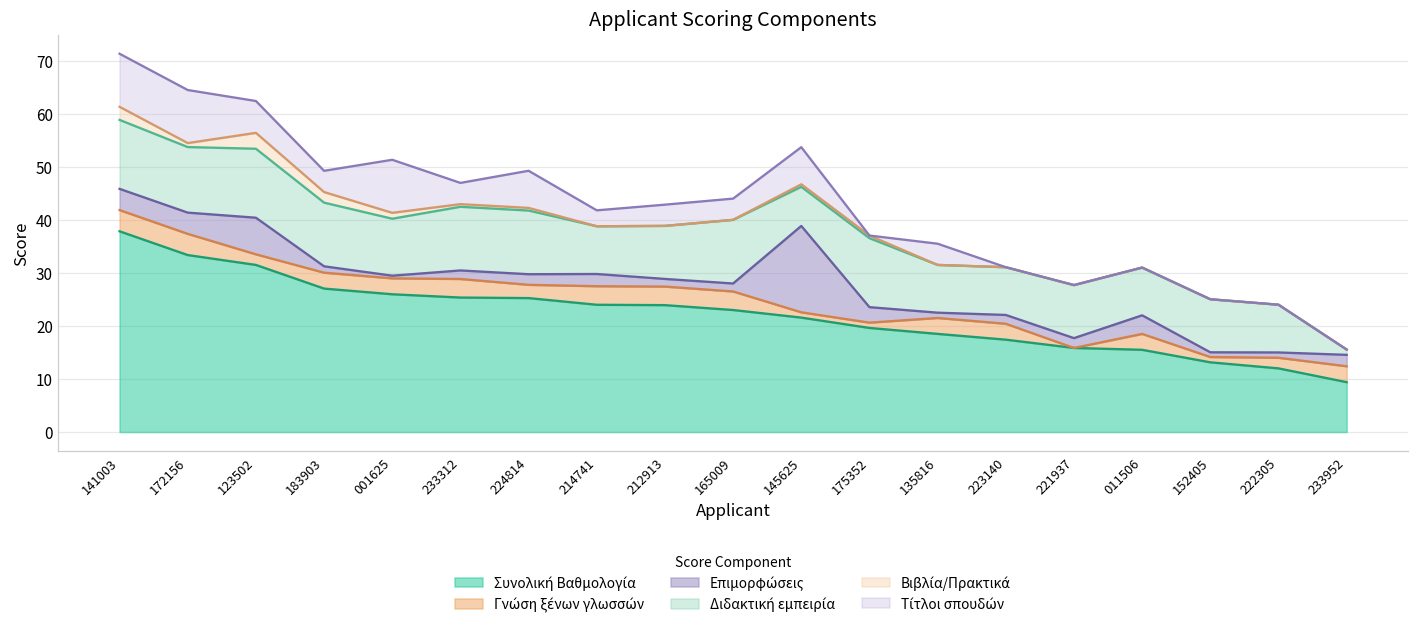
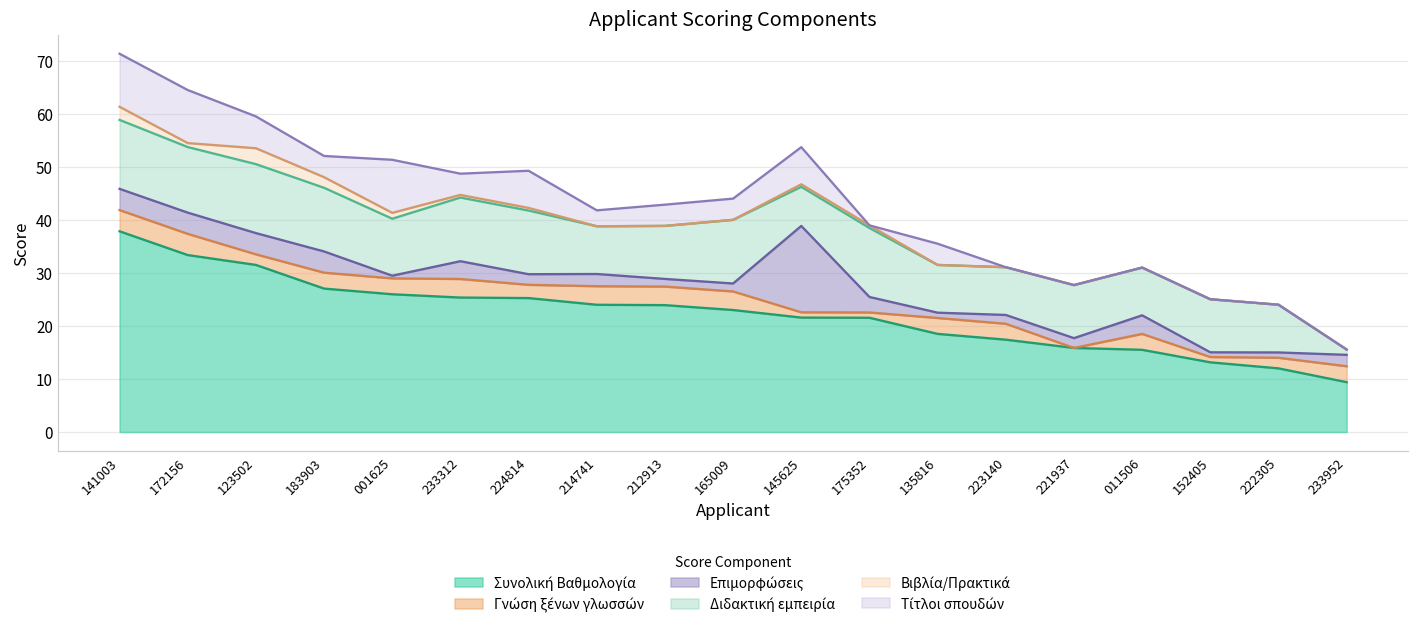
Επιμορφώσεις, 123502: 7 -> 4
Επιμορφώσεις, 183903: 1 -> 4
Επιμορφώσεις, 233312: 2 -> 3
Συνολική Βαθμολογία, 175352: 20 -> 22
